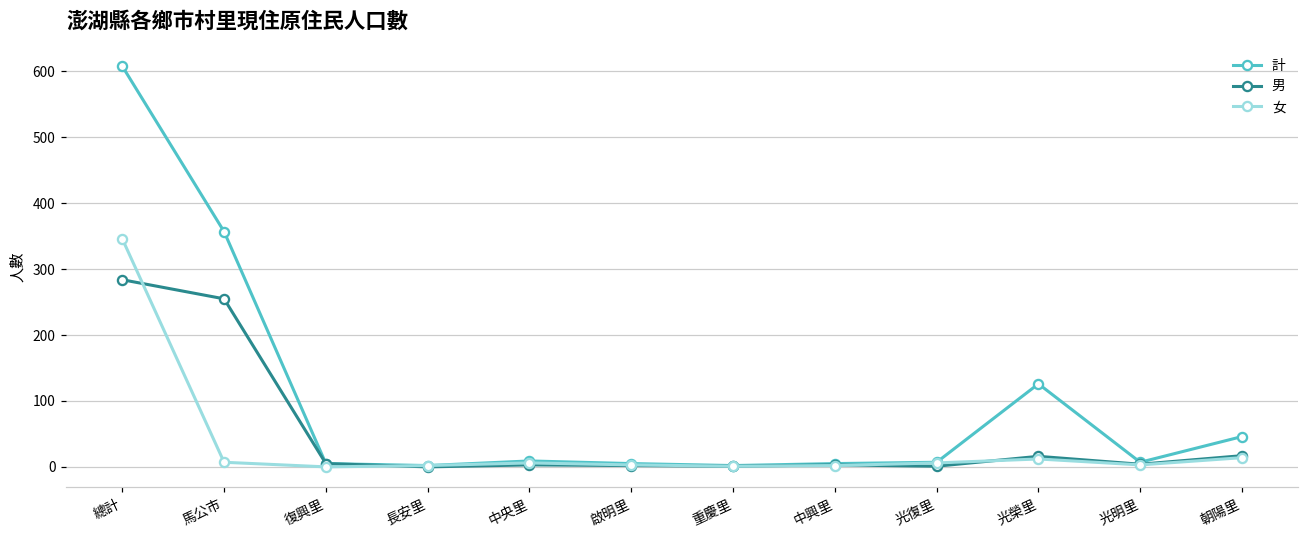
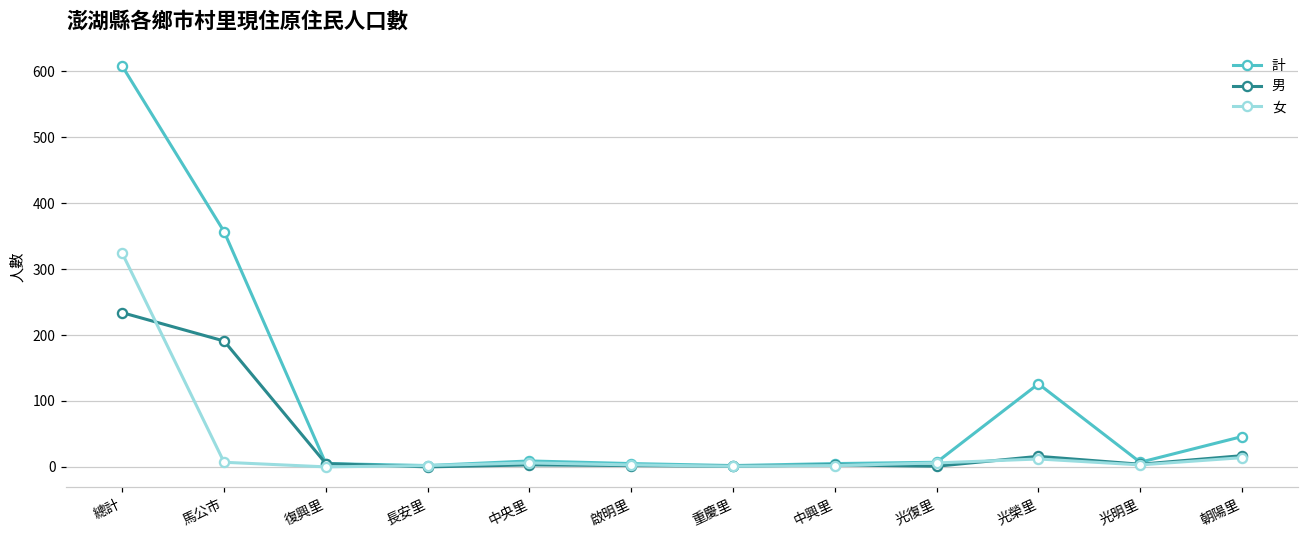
男, 總計: 280 -> 230
女, 總計: 350 -> 320
男, 馬公市: 260 -> 190
